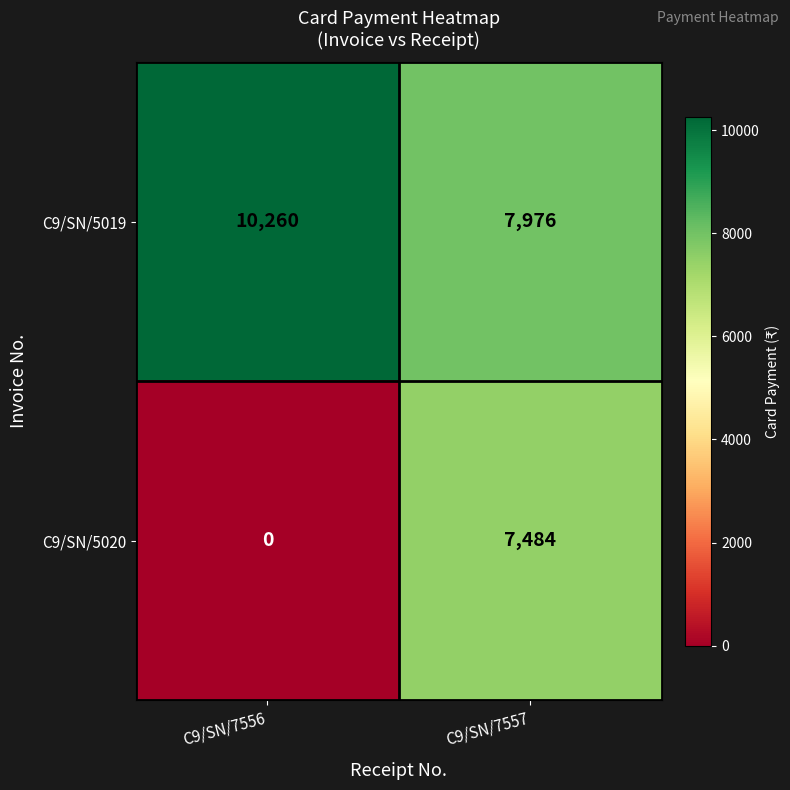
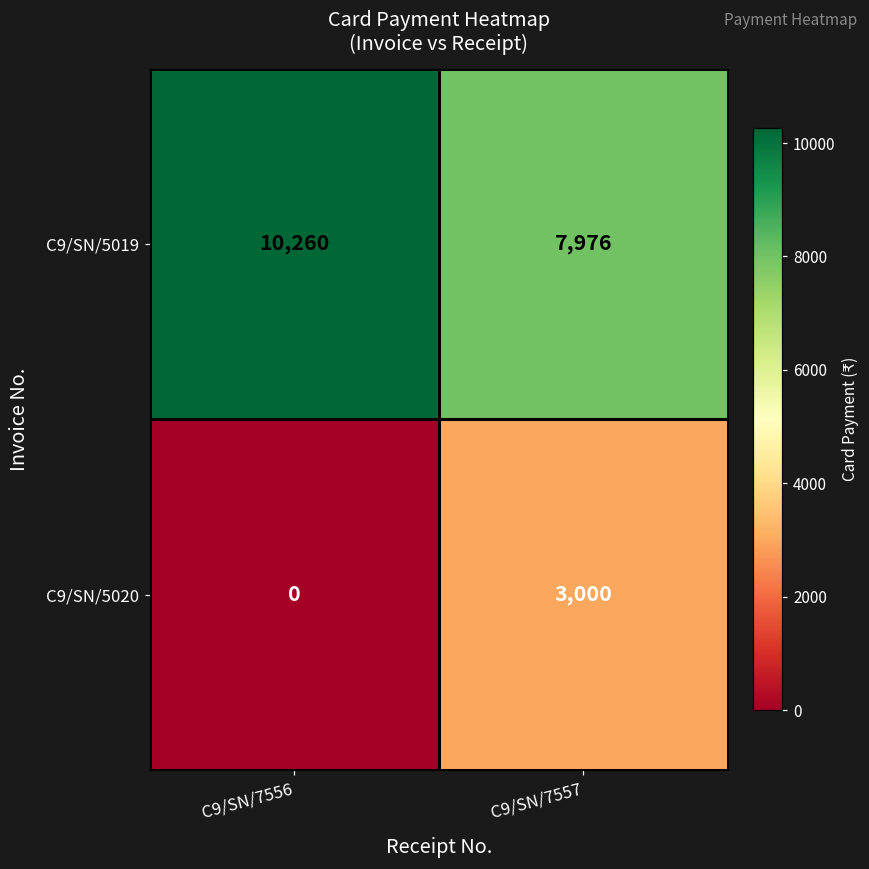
C9/SN/5020, C9/SN/7557: 7,484 -> 3,000
